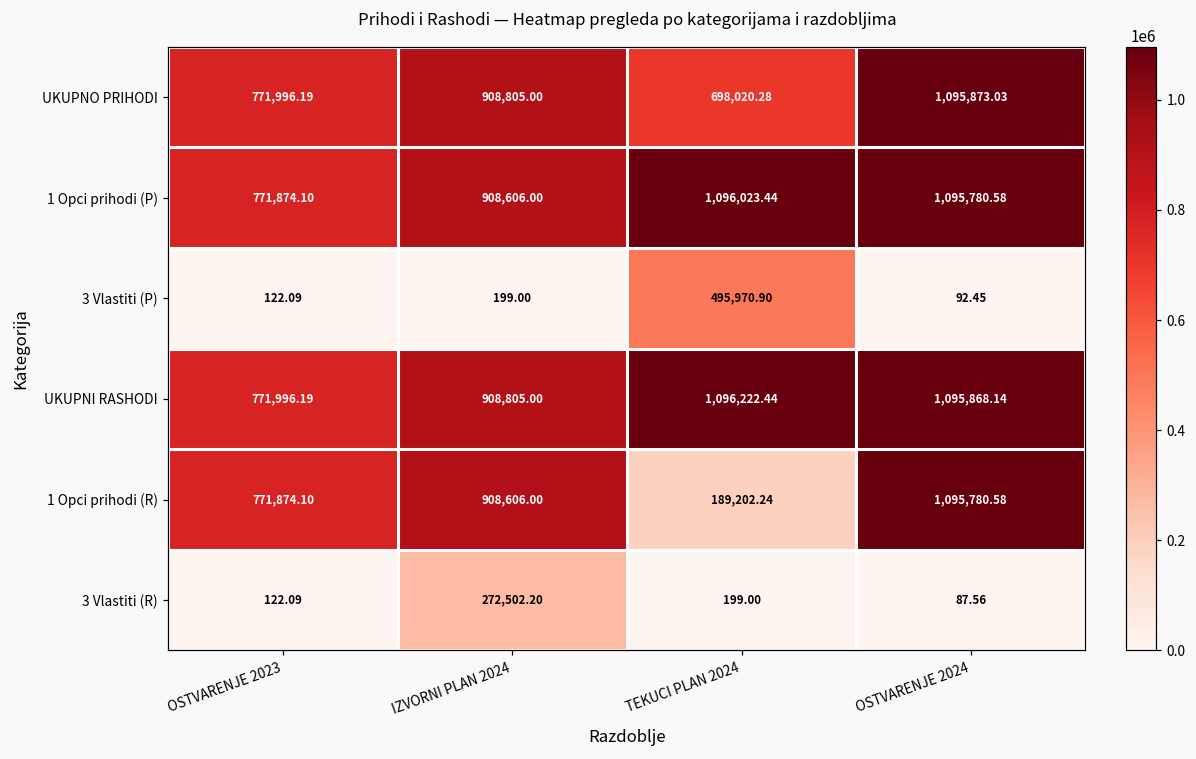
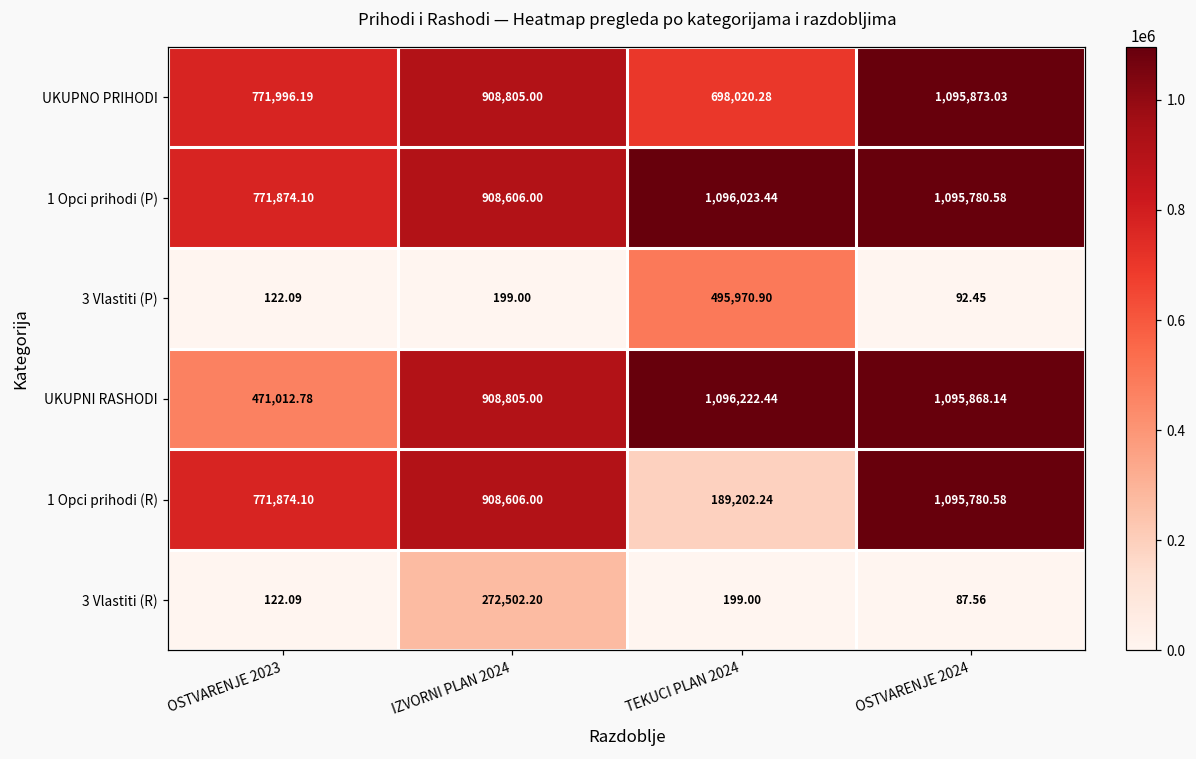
UKUPNI RASHODI, OSTVARENJE 2023: 771,996.19 -> 471,012.78
